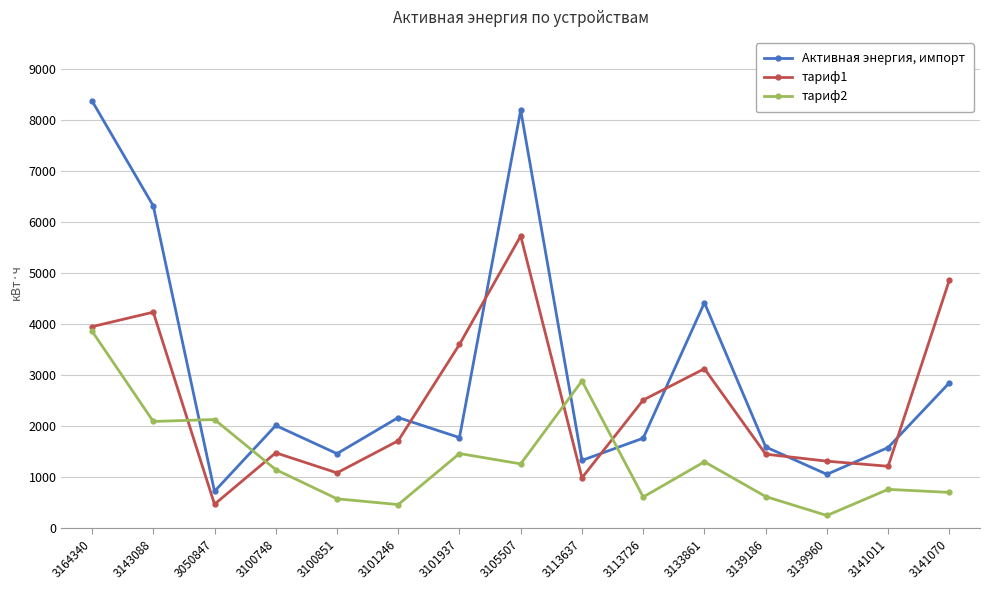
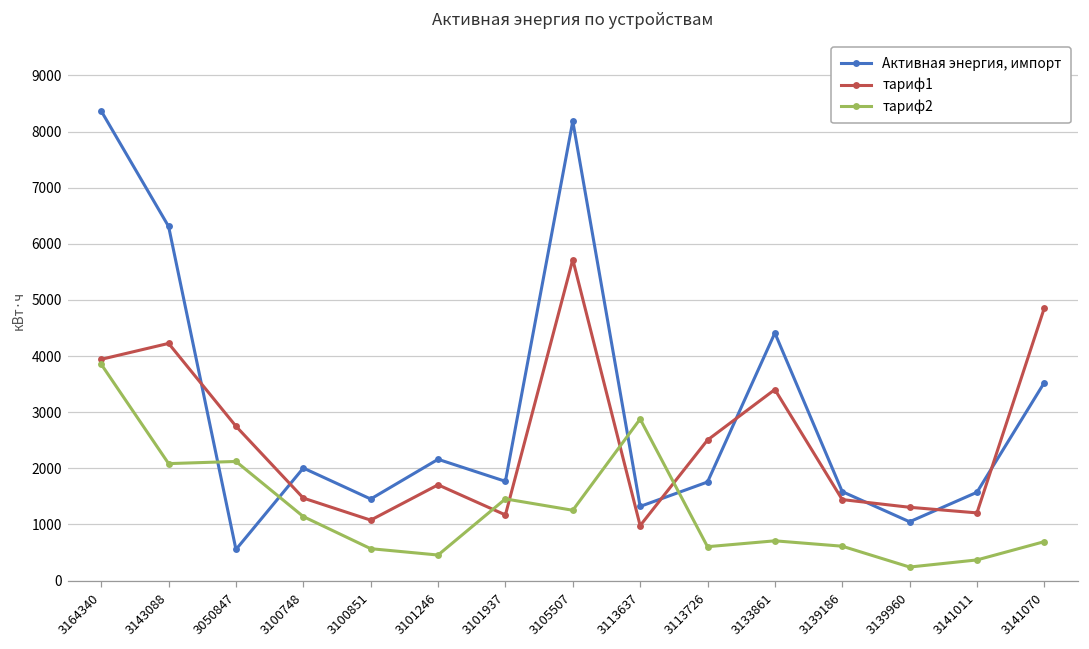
Активная энергия, импорт, 3050847: 700 -> 600
тариф1, 3050847: 500 -> 2700
тариф1, 3101937: 3600 -> 1200
тариф1, 3133861: 3100 -> 3400
тариф2, 3133861: 1300 -> 700
тариф2, 3141011: 800 -> 400
Активная энергия, импорт, 3141070: 2800 -> 3500
